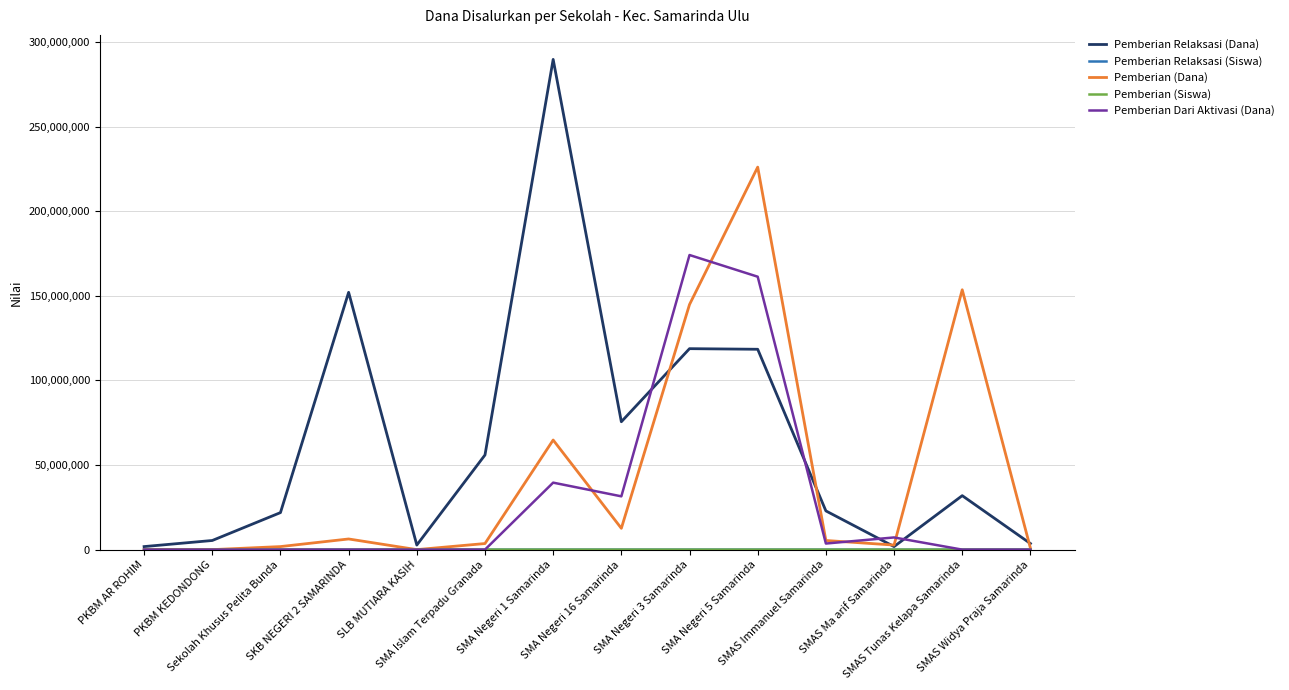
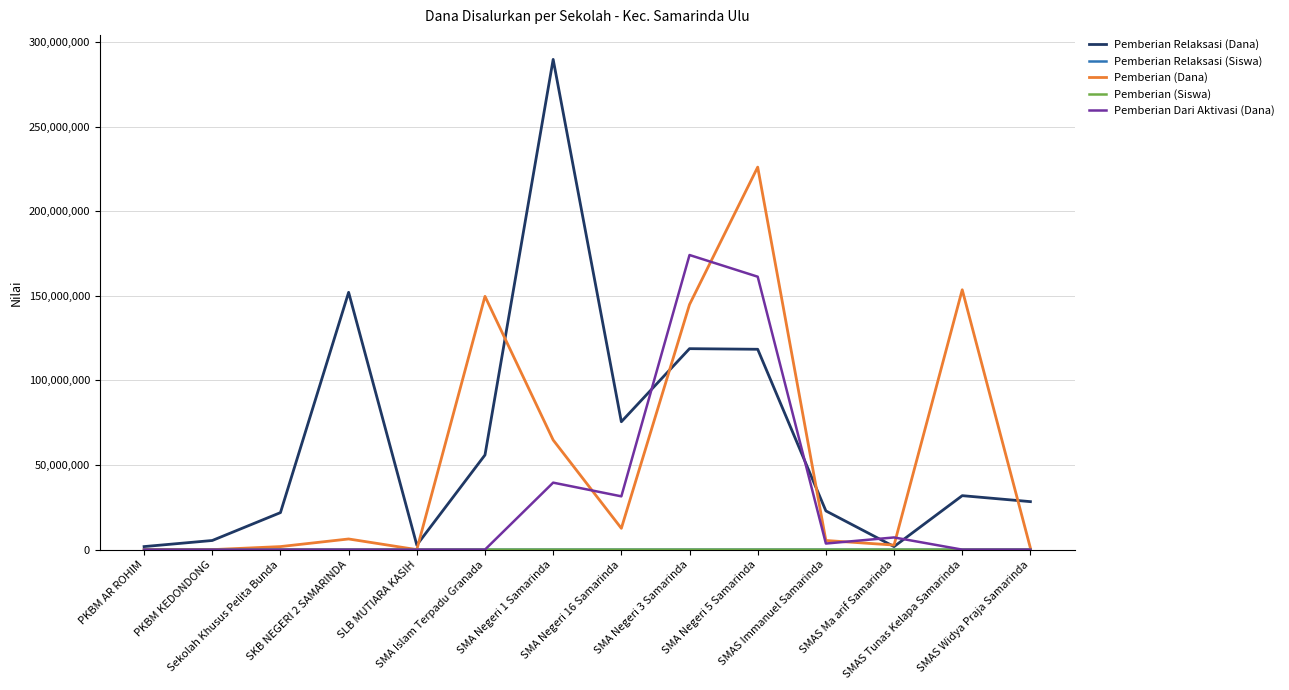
Pemberian (Dana), SMA Islam Terpadu Granada: 4,000,000 -> 150,000,000
Pemberian Relaksasi (Dana), SMAS Widya Praja Samarinda: 4,000,000 -> 28,000,000
